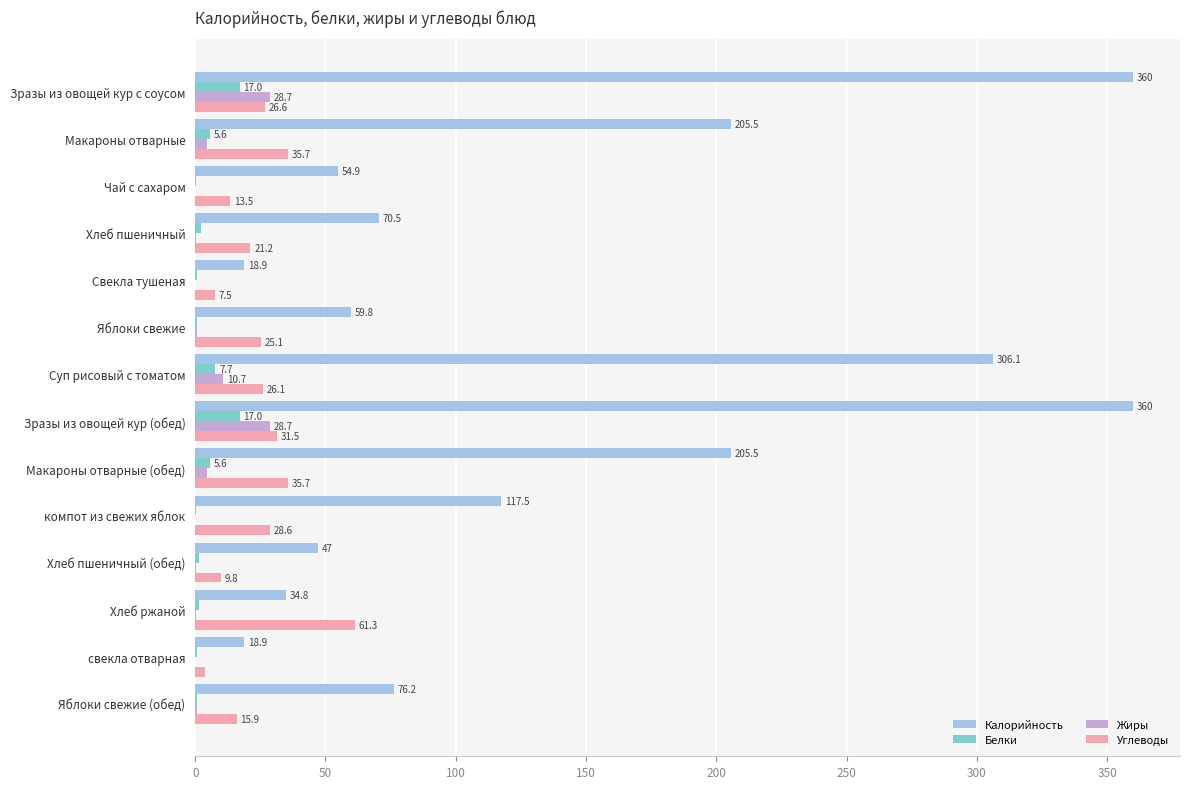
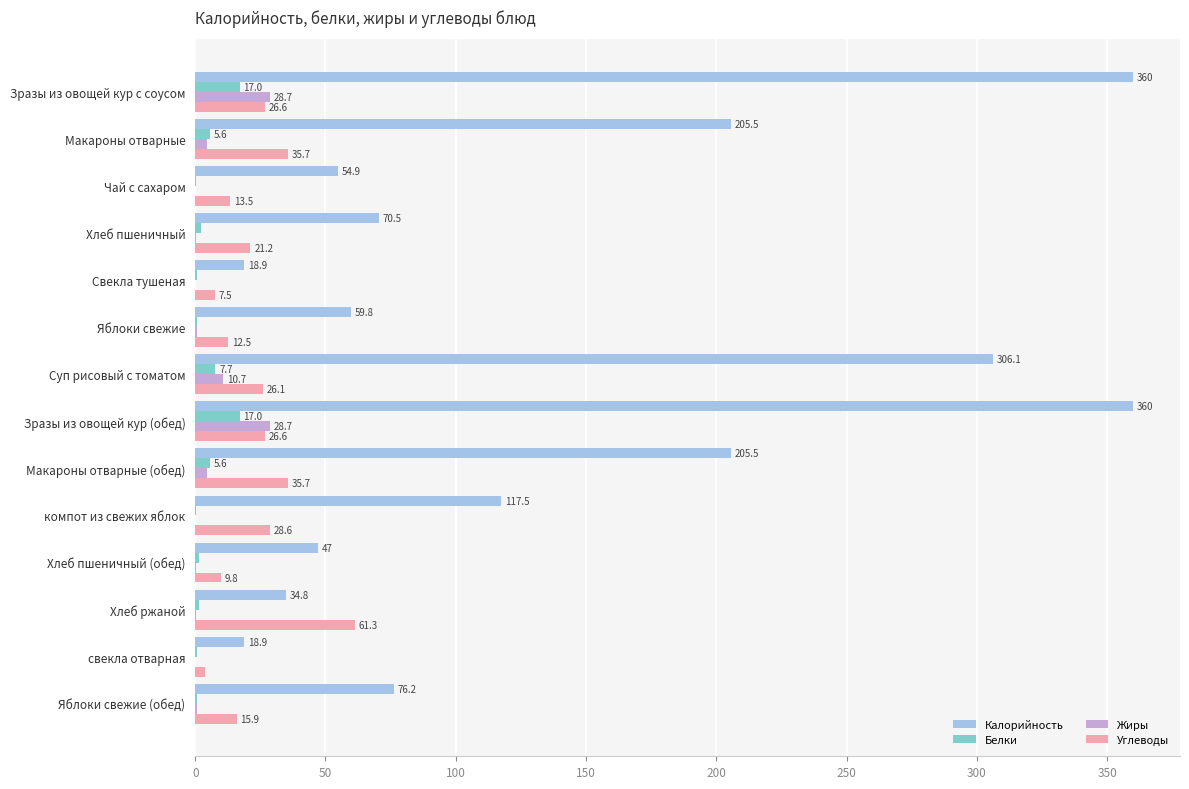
Углеводы, Яблоки свежие: 25.1 -> 12.5
Углеводы, Зразы из овощей кур (обед): 31.5 -> 26.6
